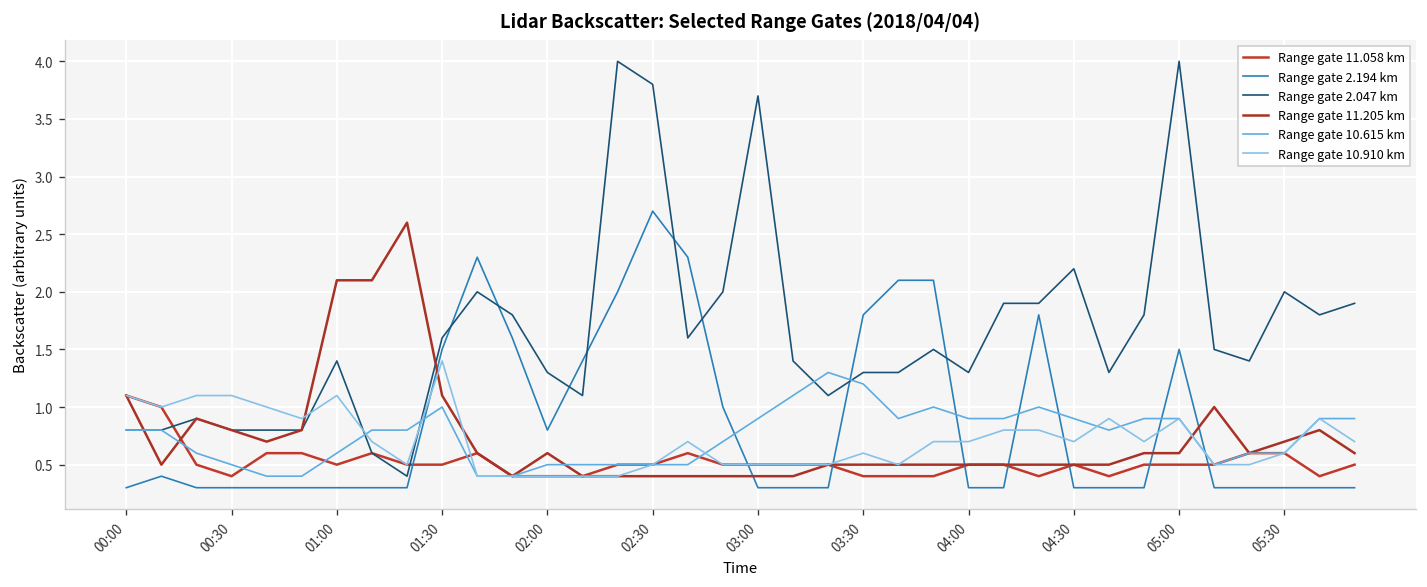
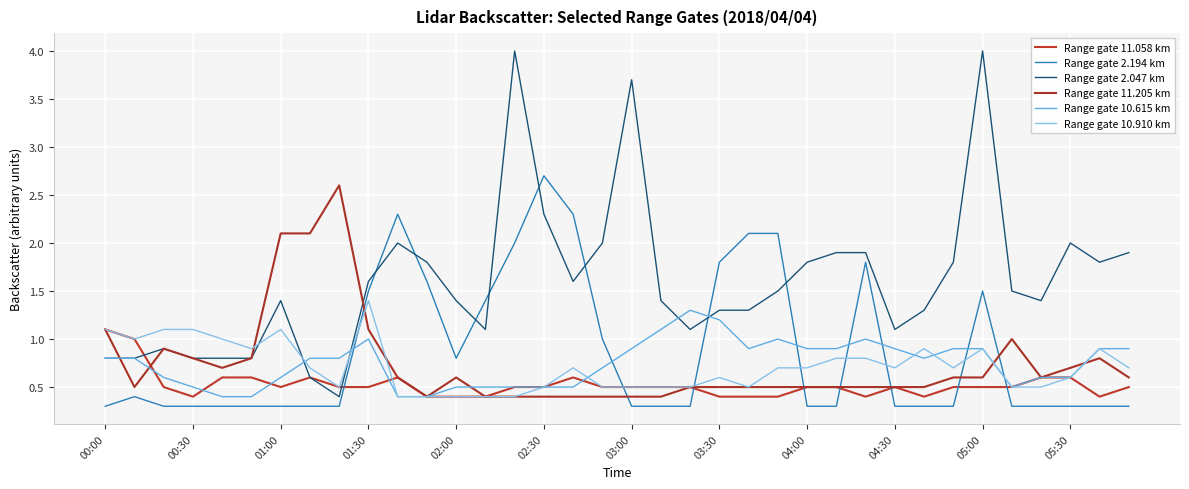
Range gate 2.047 km, 02:00: 1.3 -> 1.4
Range gate 2.047 km, 02:30: 3.8 -> 2.3
Range gate 2.047 km, 04:00: 1.3 -> 1.8
Range gate 2.047 km, 04:30: 2.2 -> 1.1
